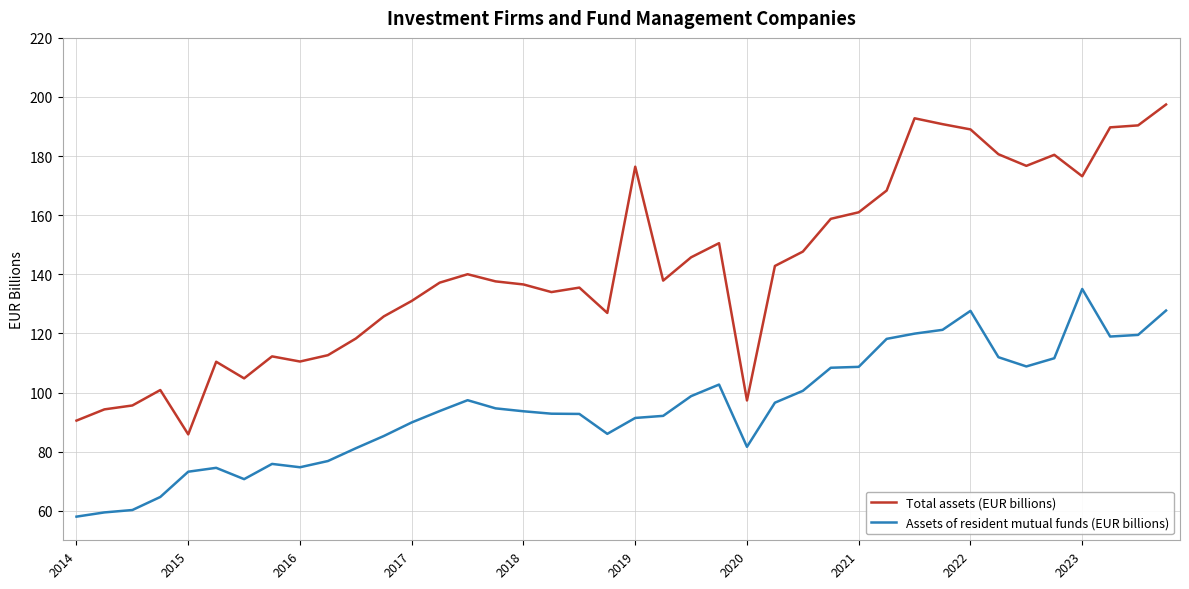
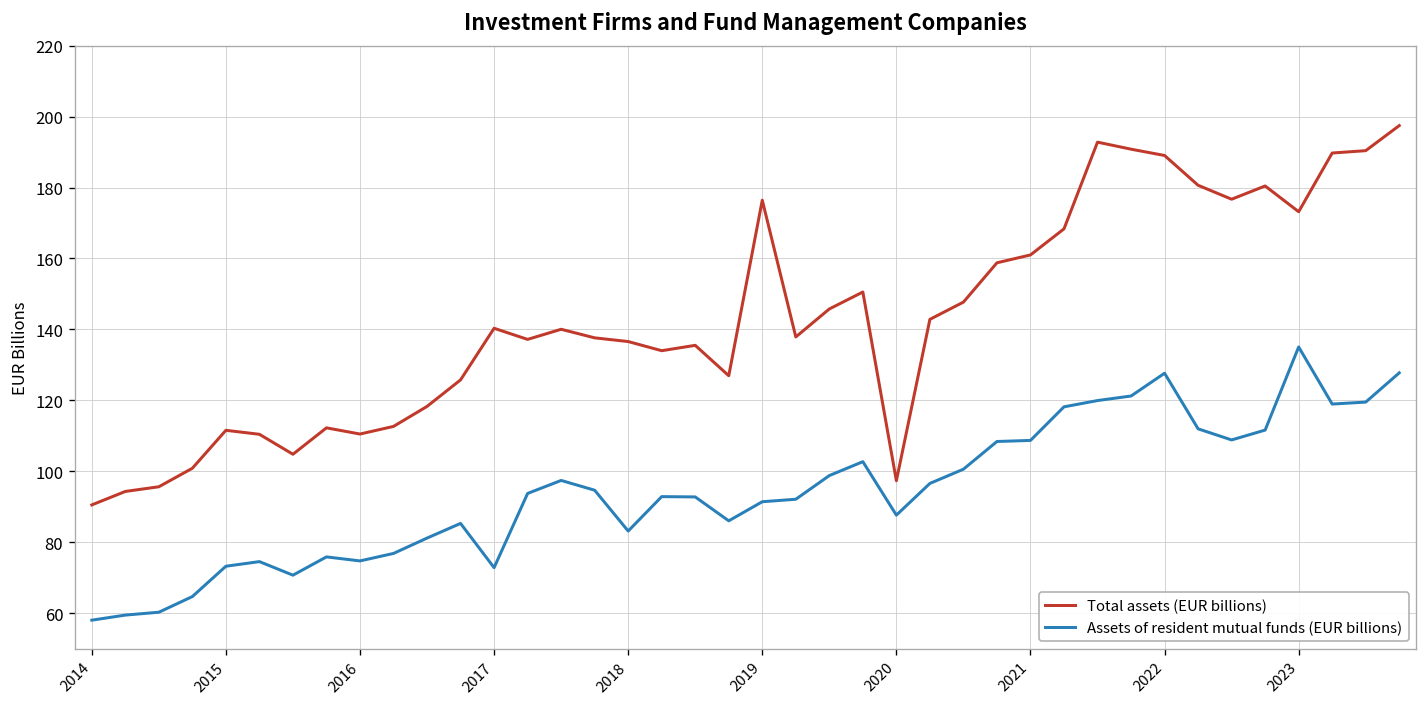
Total assets (EUR billions), 2015: 86 -> 112
Total assets (EUR billions), 2017: 131 -> 140
Assets of resident mutual funds (EUR billions), 2017: 90 -> 73
Assets of resident mutual funds (EUR billions), 2018: 94 -> 83
Assets of resident mutual funds (EUR billions), 2020: 82 -> 88
